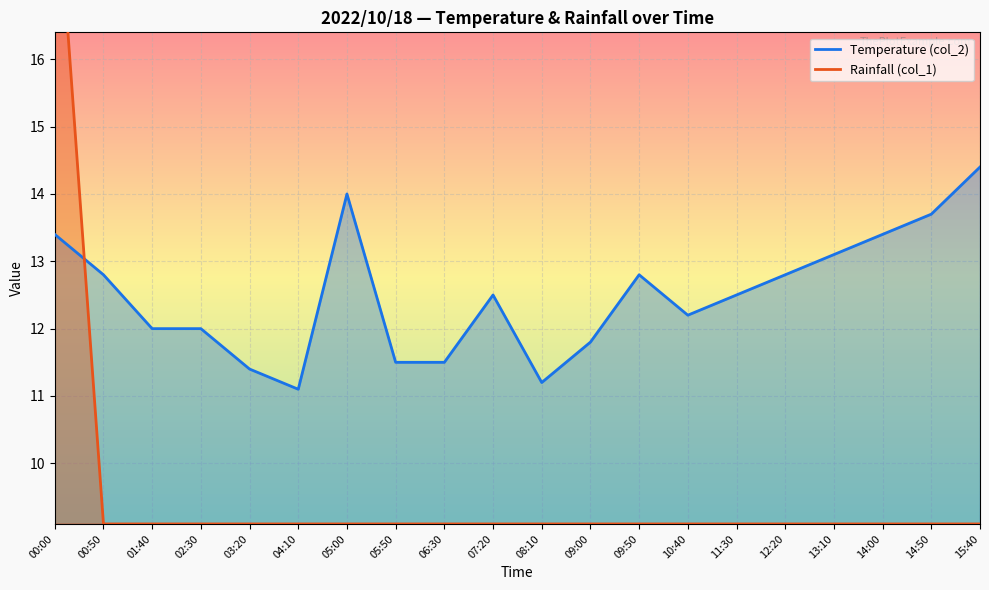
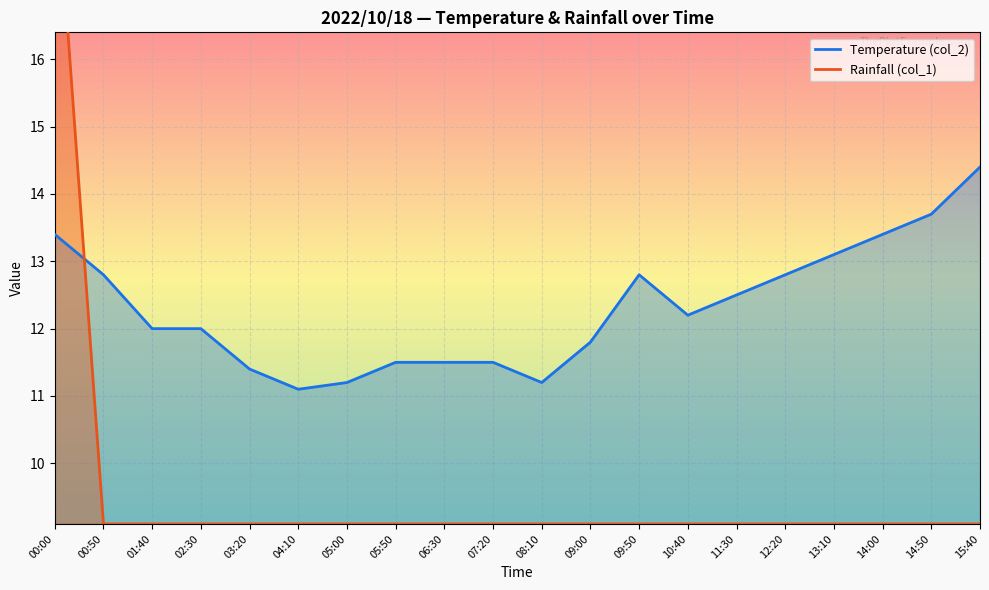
Temperature (col_2), 05:00: 14.0 -> 11.2
Temperature (col_2), 07:20: 12.5 -> 11.5
